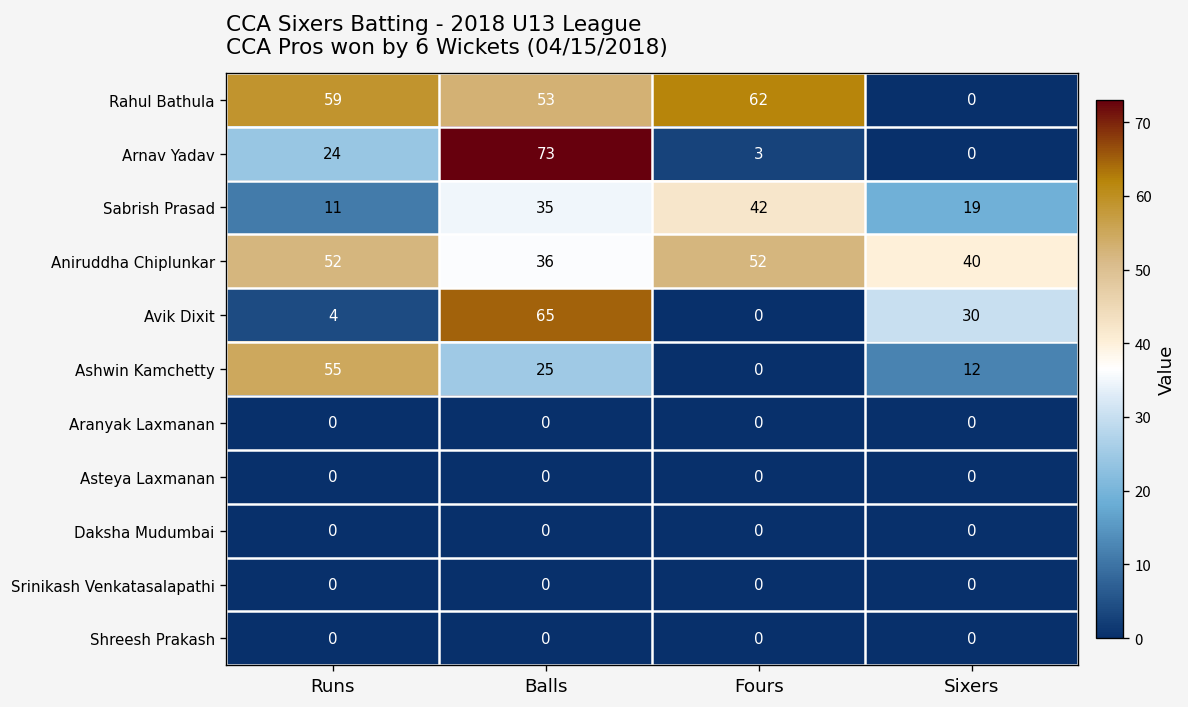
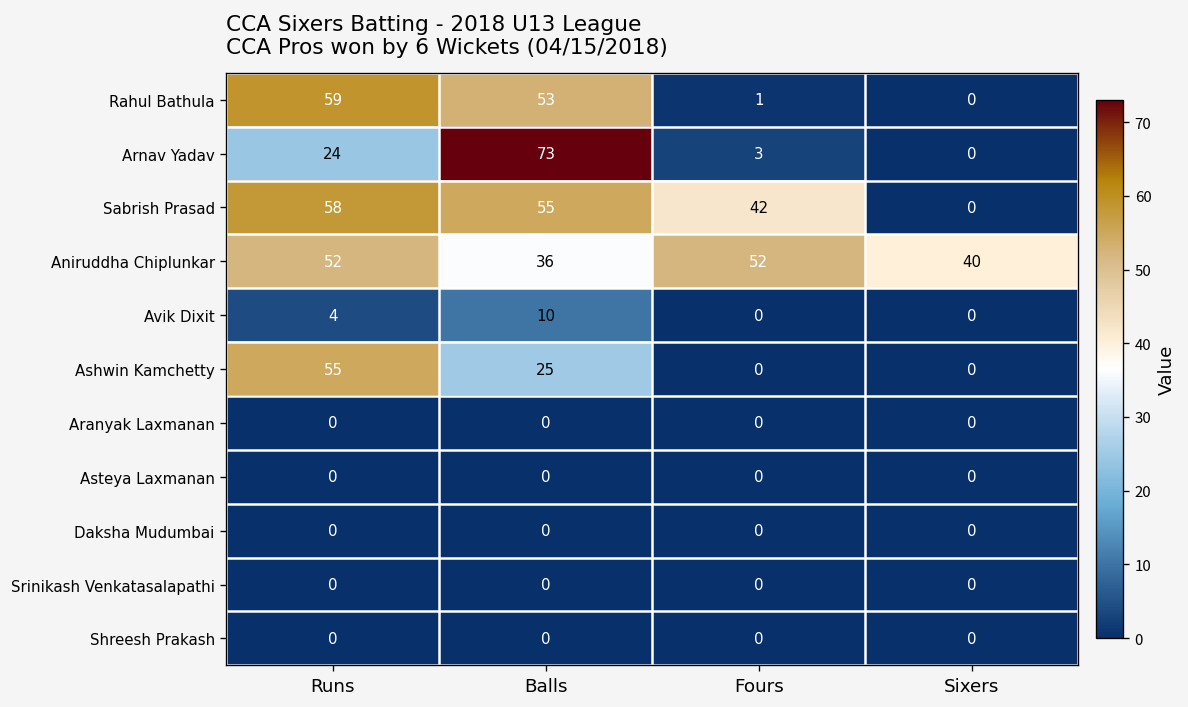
Rahul Bathula, Fours: 62 -> 1
Sabrish Prasad, Runs: 11 -> 58
Sabrish Prasad, Balls: 35 -> 55
Sabrish Prasad, Sixers: 19 -> 0
Avik Dixit, Balls: 65 -> 10
Avik Dixit, Sixers: 30 -> 0
Ashwin Kamchetty, Sixers: 12 -> 0
